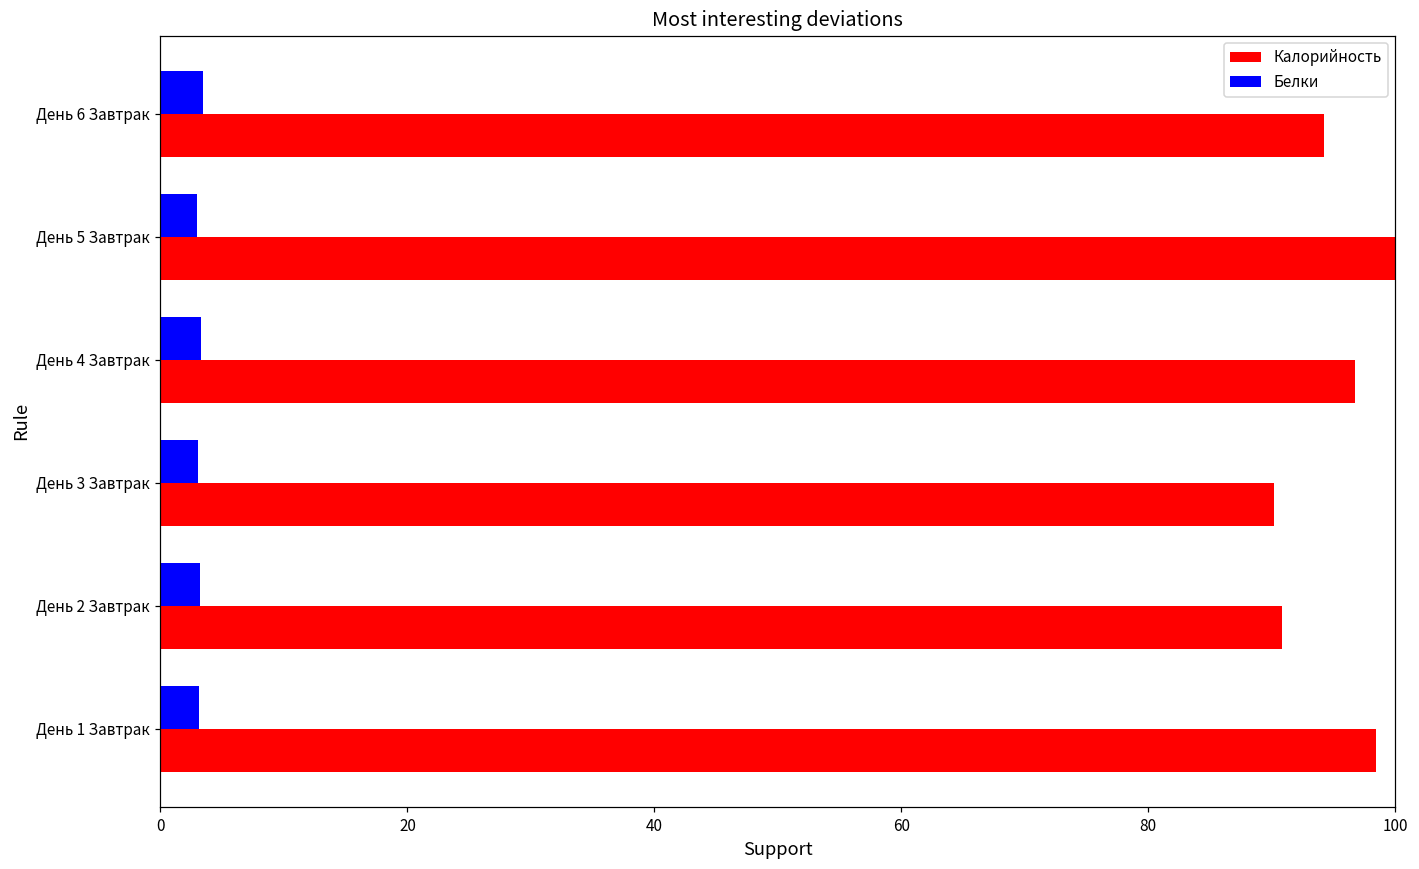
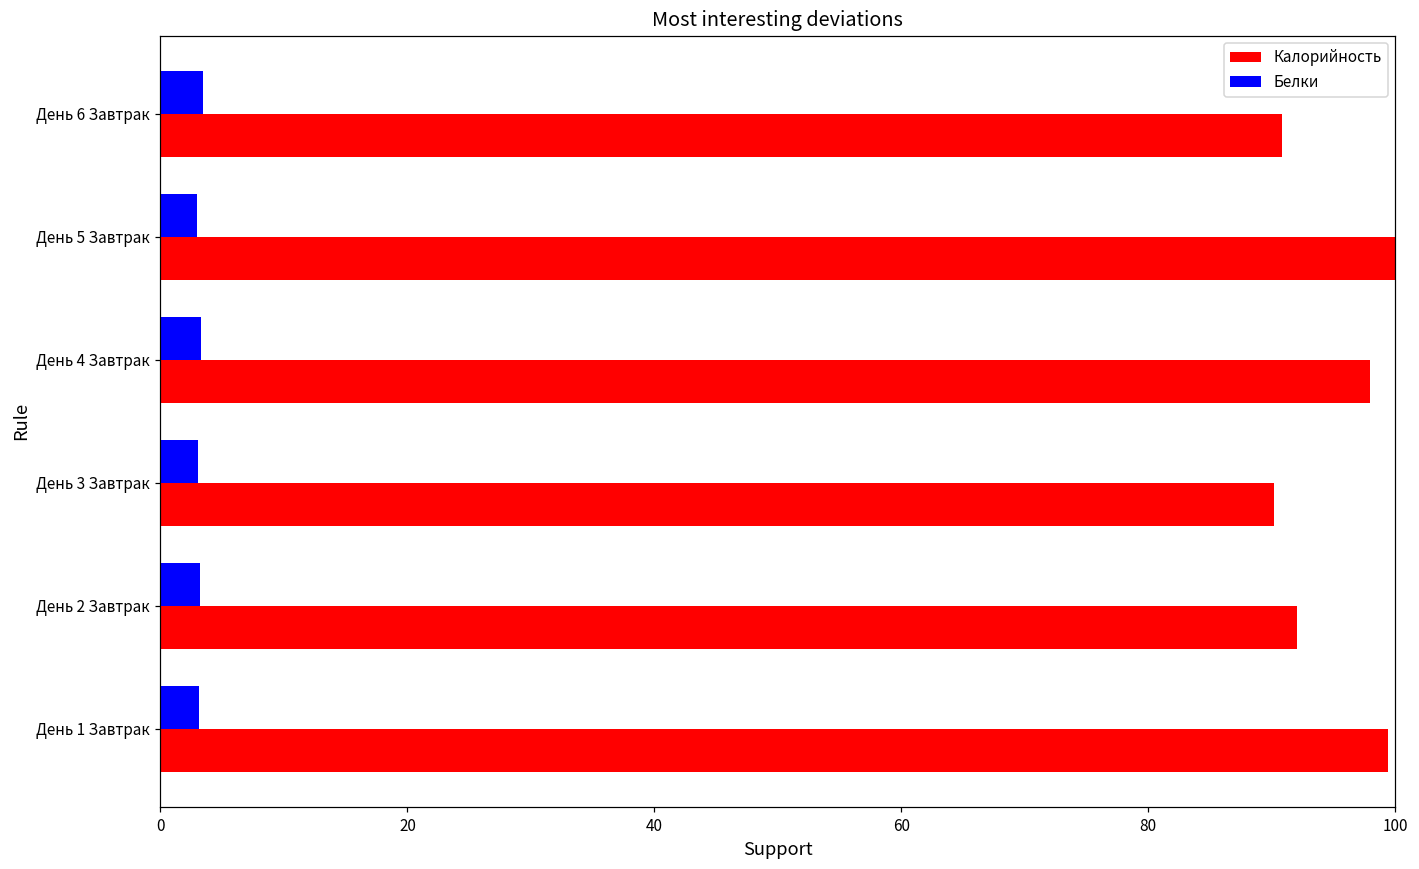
Калорийность, День 6 Завтрак: 94.3 -> 90.9
Калорийность, День 4 Завтрак: 96.7 -> 98.0
Калорийность, День 2 Завтрак: 90.8 -> 92.0
Калорийность, День 1 Завтрак: 98.4 -> 99.4
